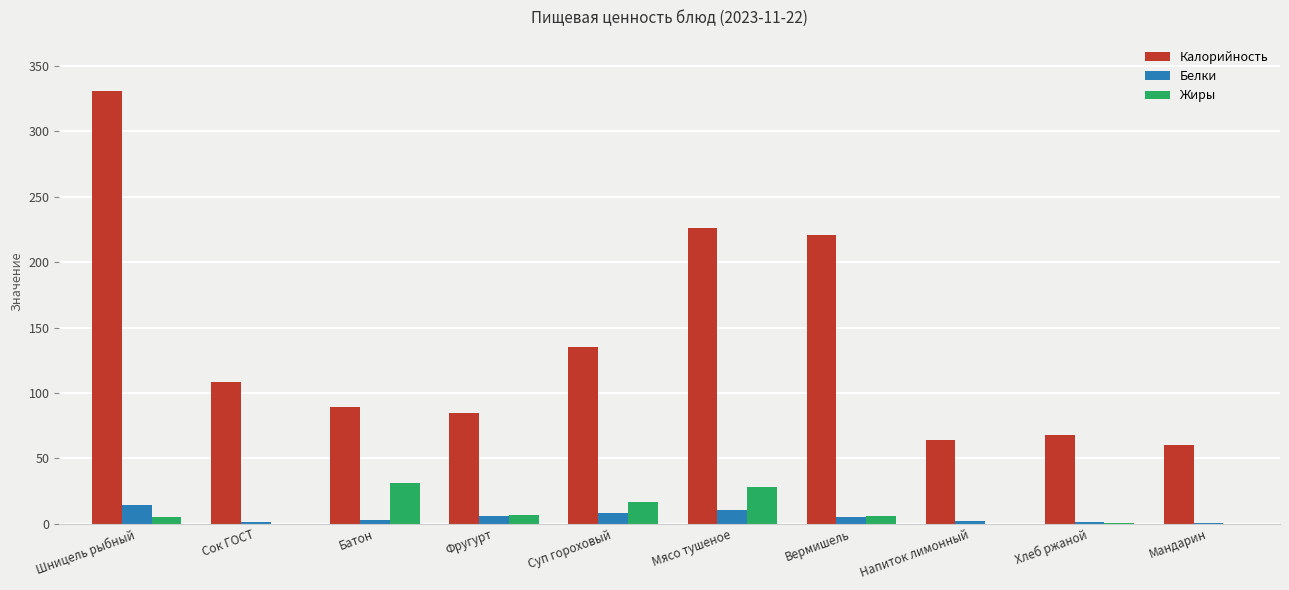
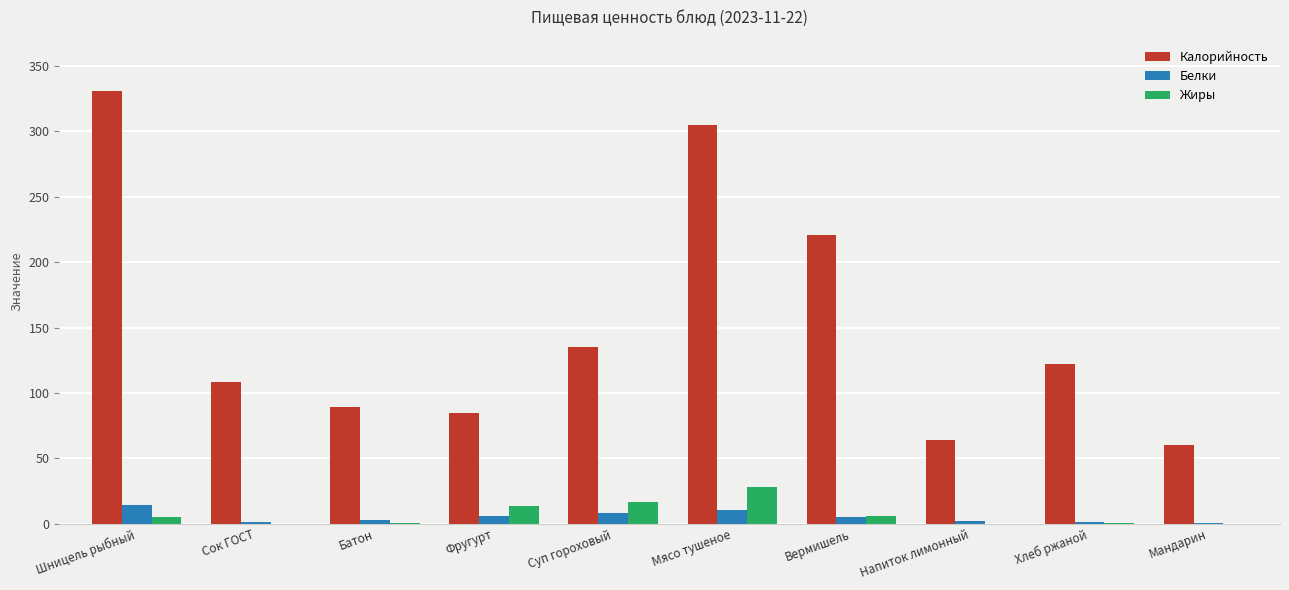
Жиры, Батон: 31 -> 0
Жиры, Фругурт: 6 -> 14
Калорийность, Мясо тушеное: 226 -> 305
Калорийность, Хлеб ржаной: 68 -> 122
